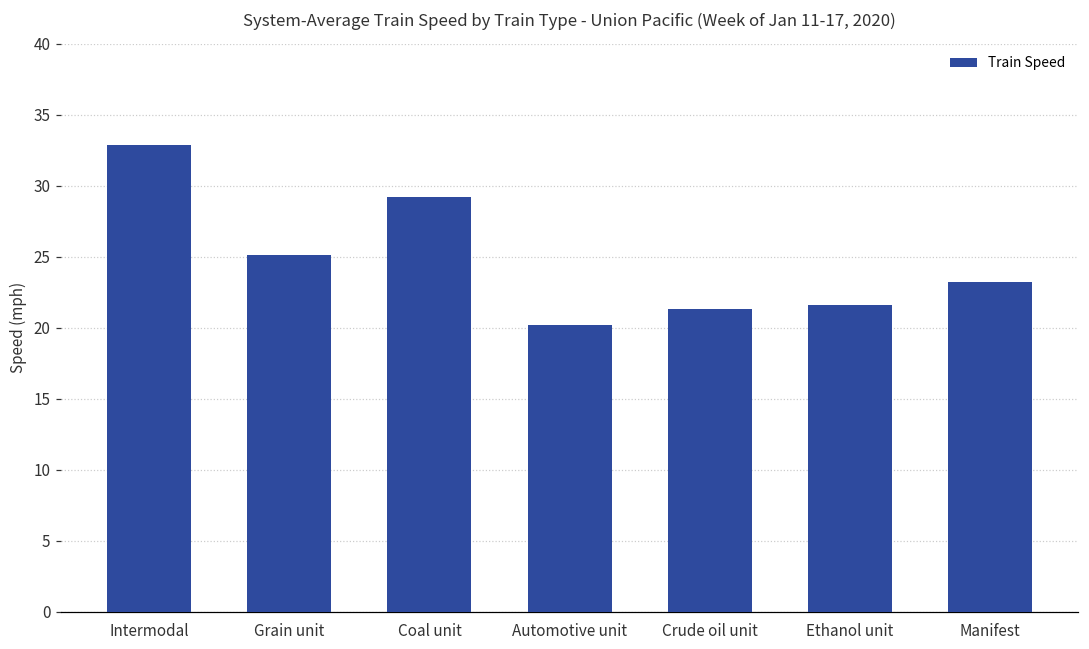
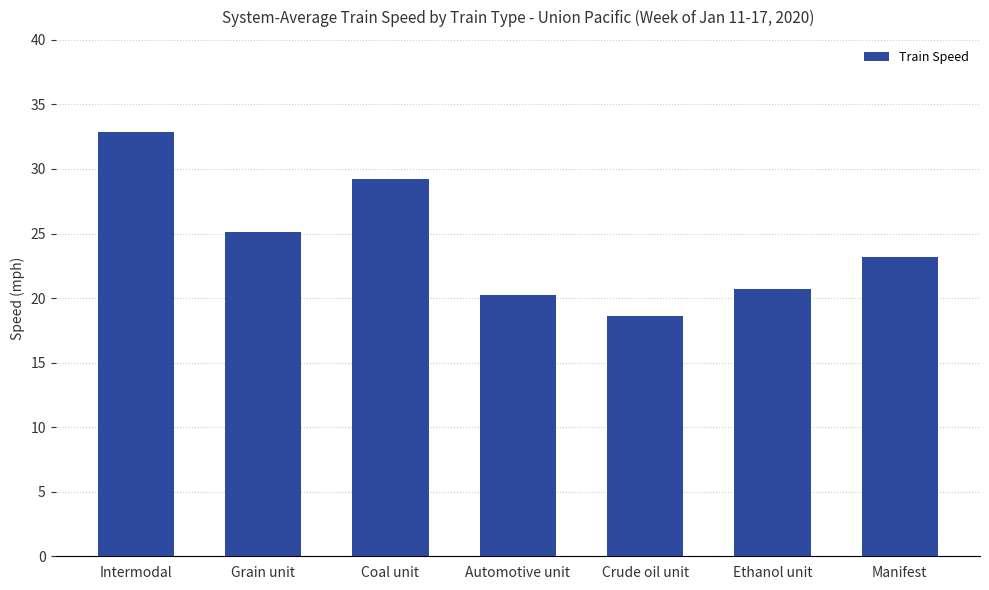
Crude oil unit: 21.3 -> 18.6
Ethanol unit: 21.6 -> 20.7
